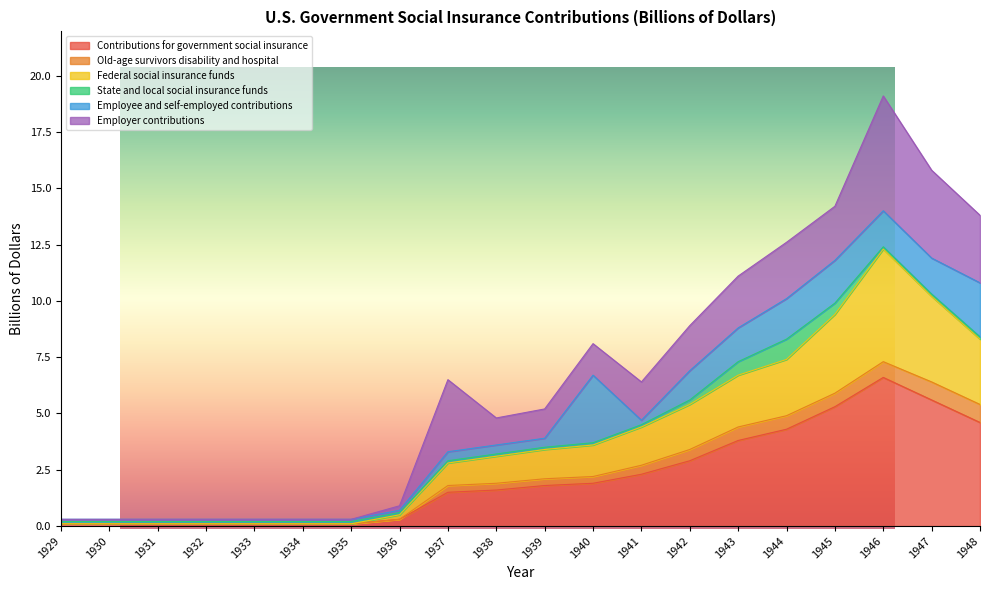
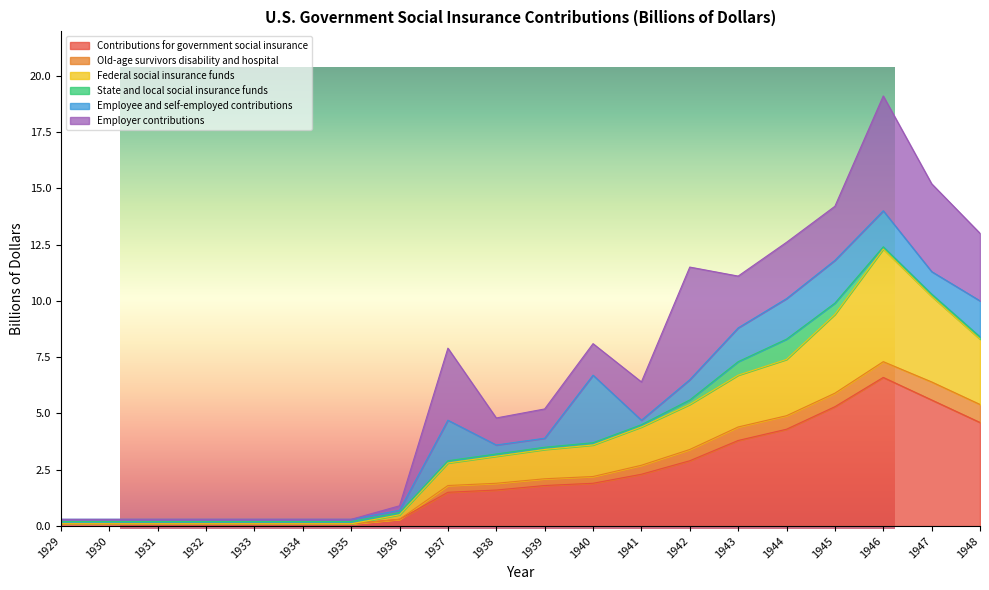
U.S. Government Social Insurance Contributions (Billions of Dollars), Employee and self-employed contributions, 1937: 0.4 -> 1.8
U.S. Government Social Insurance Contributions (Billions of Dollars), Employee and self-employed contributions, 1942: 1.3 -> 0.9
U.S. Government Social Insurance Contributions (Billions of Dollars), Employer contributions, 1942: 2 -> 5
U.S. Government Social Insurance Contributions (Billions of Dollars), Employee and self-employed contributions, 1947: 1.6 -> 1.0
U.S. Government Social Insurance Contributions (Billions of Dollars), Employee and self-employed contributions, 1948: 2.4 -> 1.6
